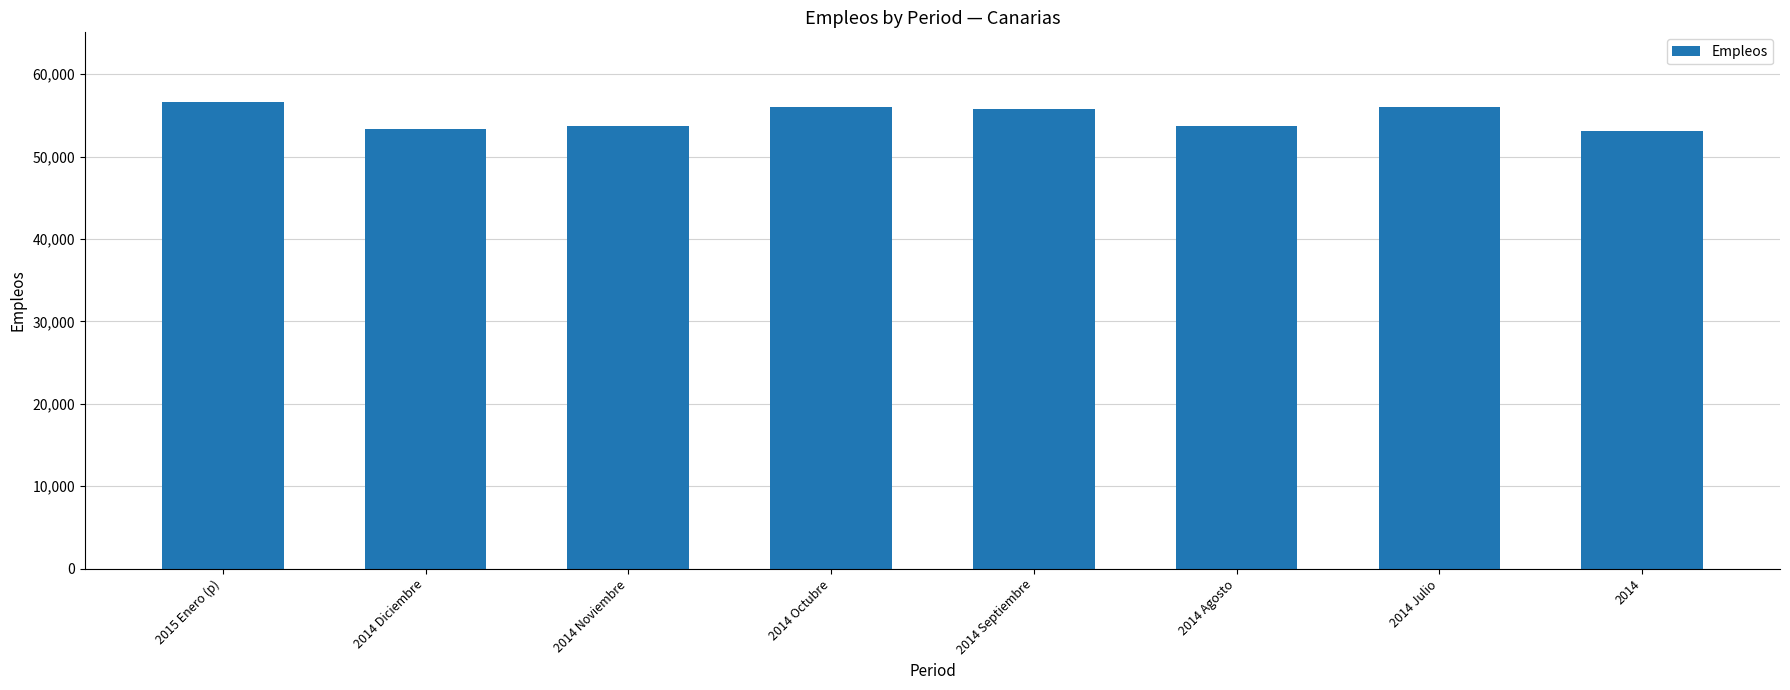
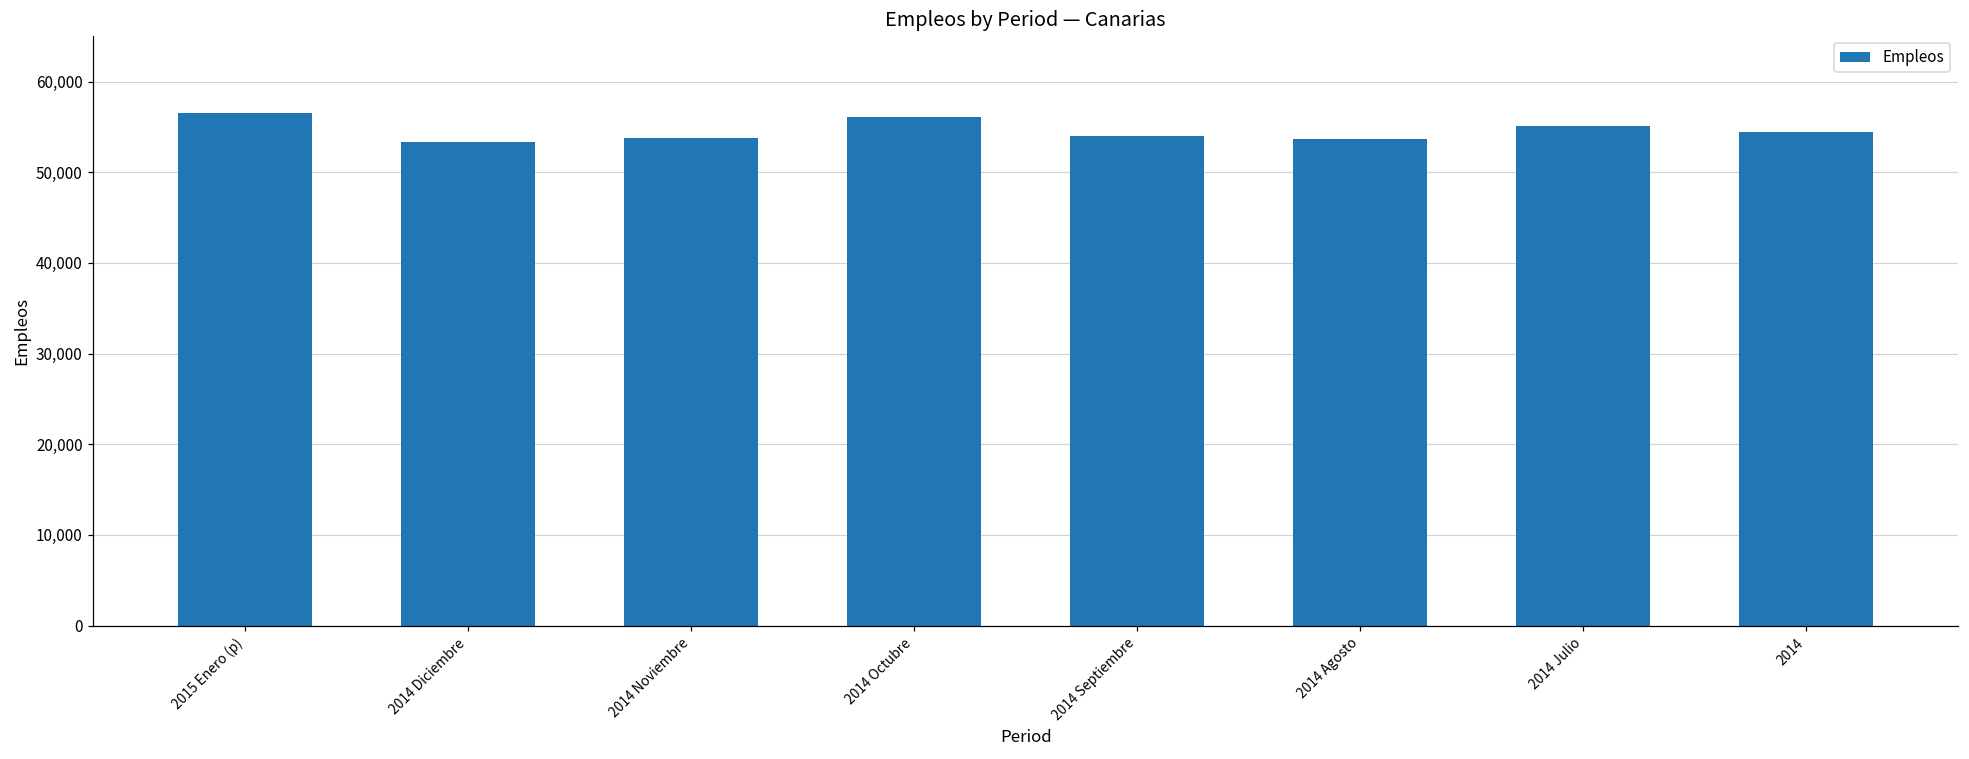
2014 Septiembre: 56,000 -> 54,000
2014 Julio: 56,000 -> 55,000
2014: 53,000 -> 54,000
